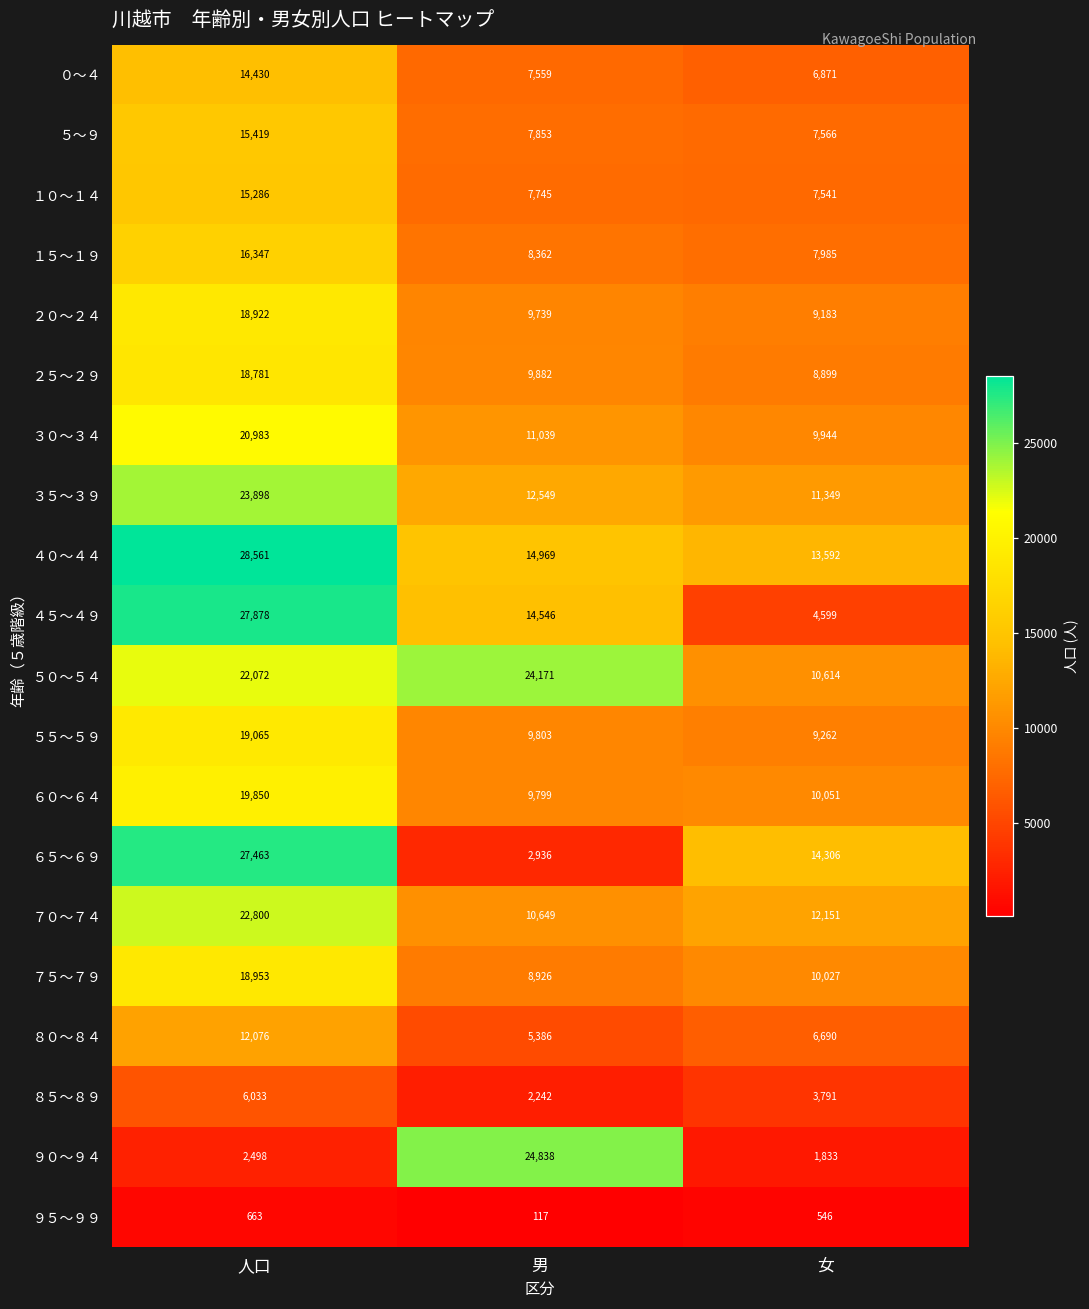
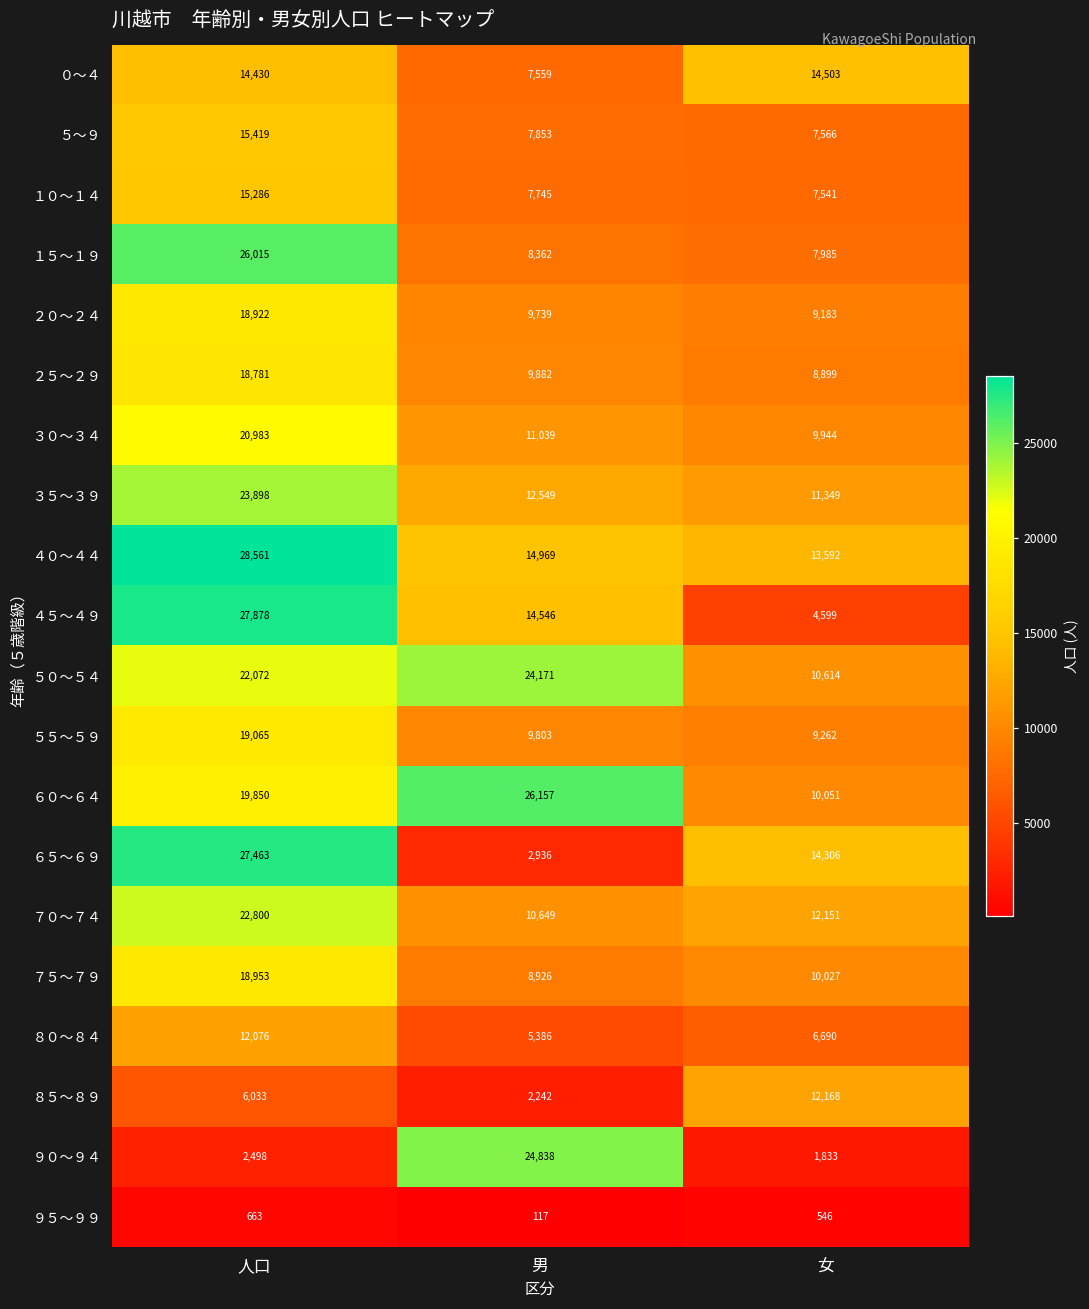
０～４, 女: 6,871 -> 14,503
１５～１９, 人口: 16,347 -> 26,015
６０～６４, 男: 9,799 -> 26,157
８５～８９, 女: 3,791 -> 12,168
